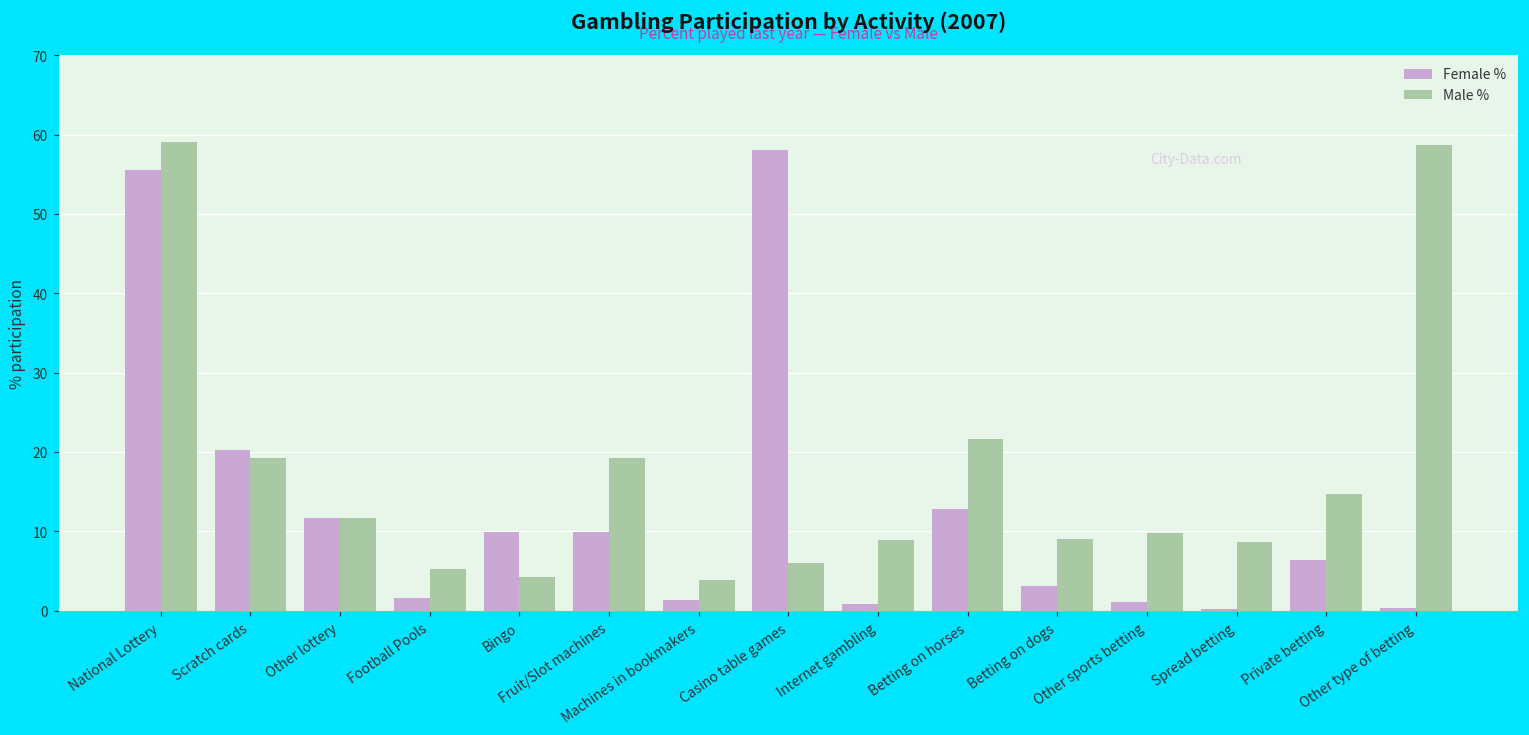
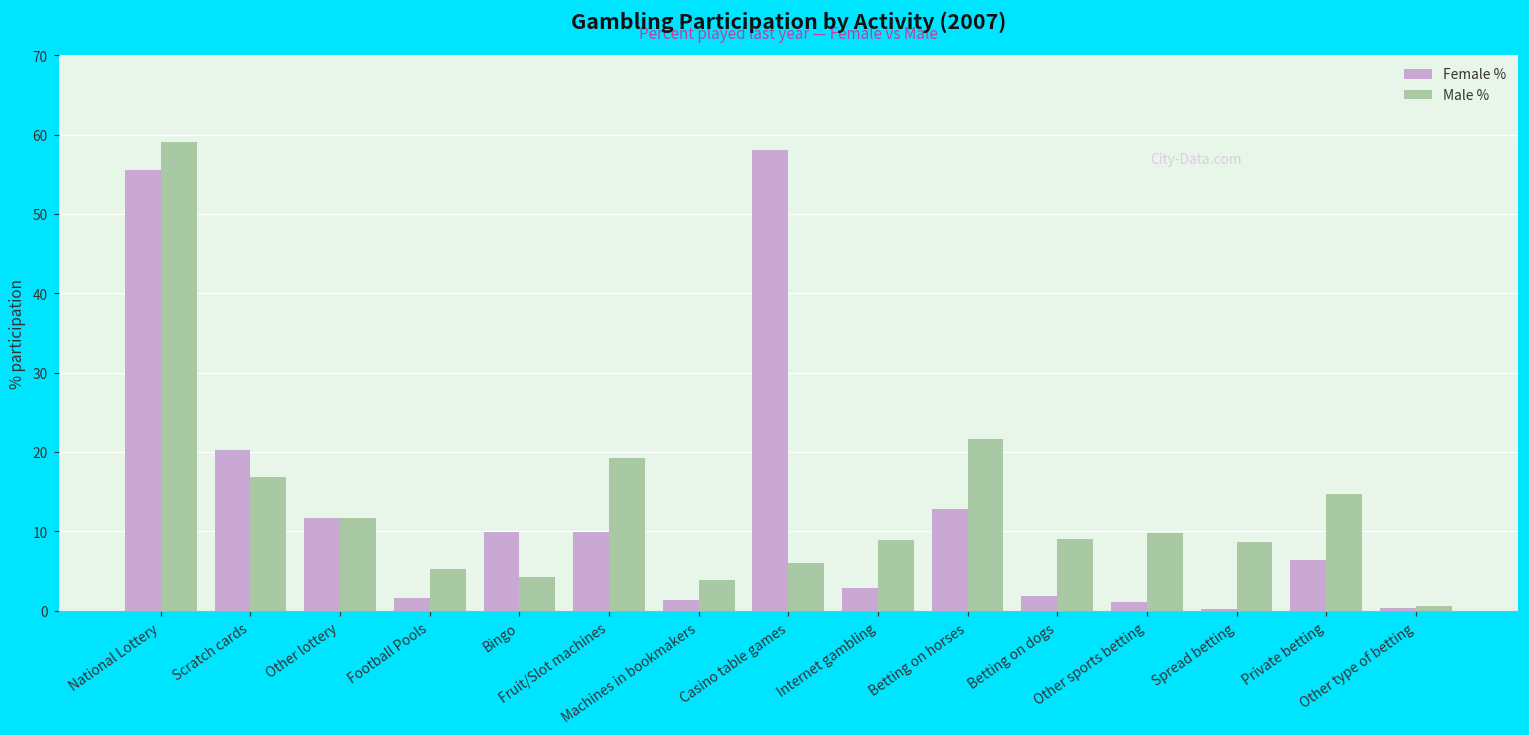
Male %, Scratch cards: 19 -> 17
Female %, Internet gambling: 1 -> 3
Female %, Betting on dogs: 3 -> 2
Male %, Other type of betting: 59 -> 1
